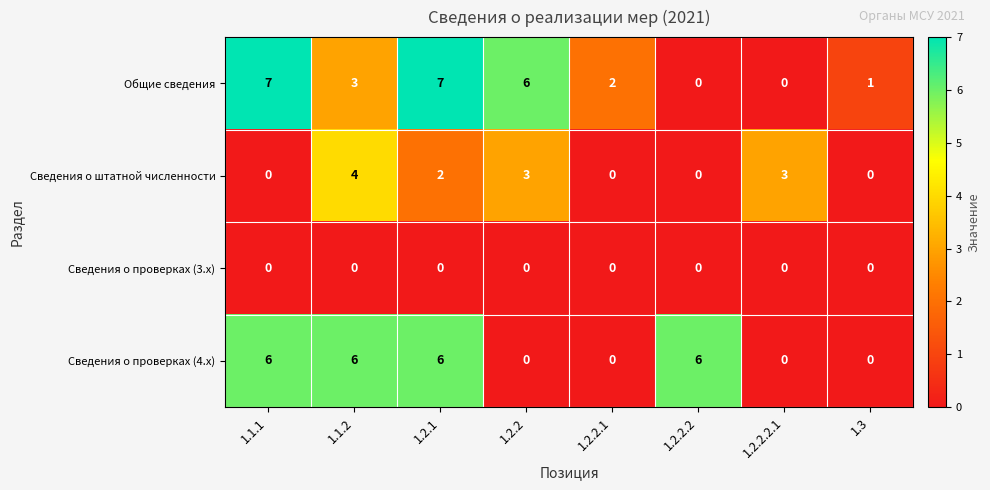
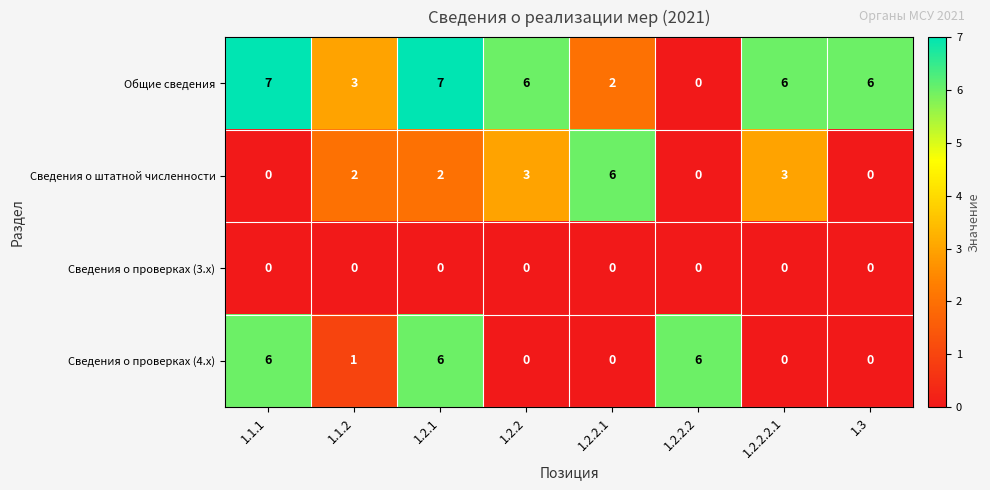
Общие сведения, 1.2.2.2.1: 0 -> 6
Общие сведения, 1.3: 1 -> 6
Сведения о штатной численности, 1.1.2: 4 -> 2
Сведения о штатной численности, 1.2.2.1: 0 -> 6
Сведения о проверках (4.x), 1.1.2: 6 -> 1
